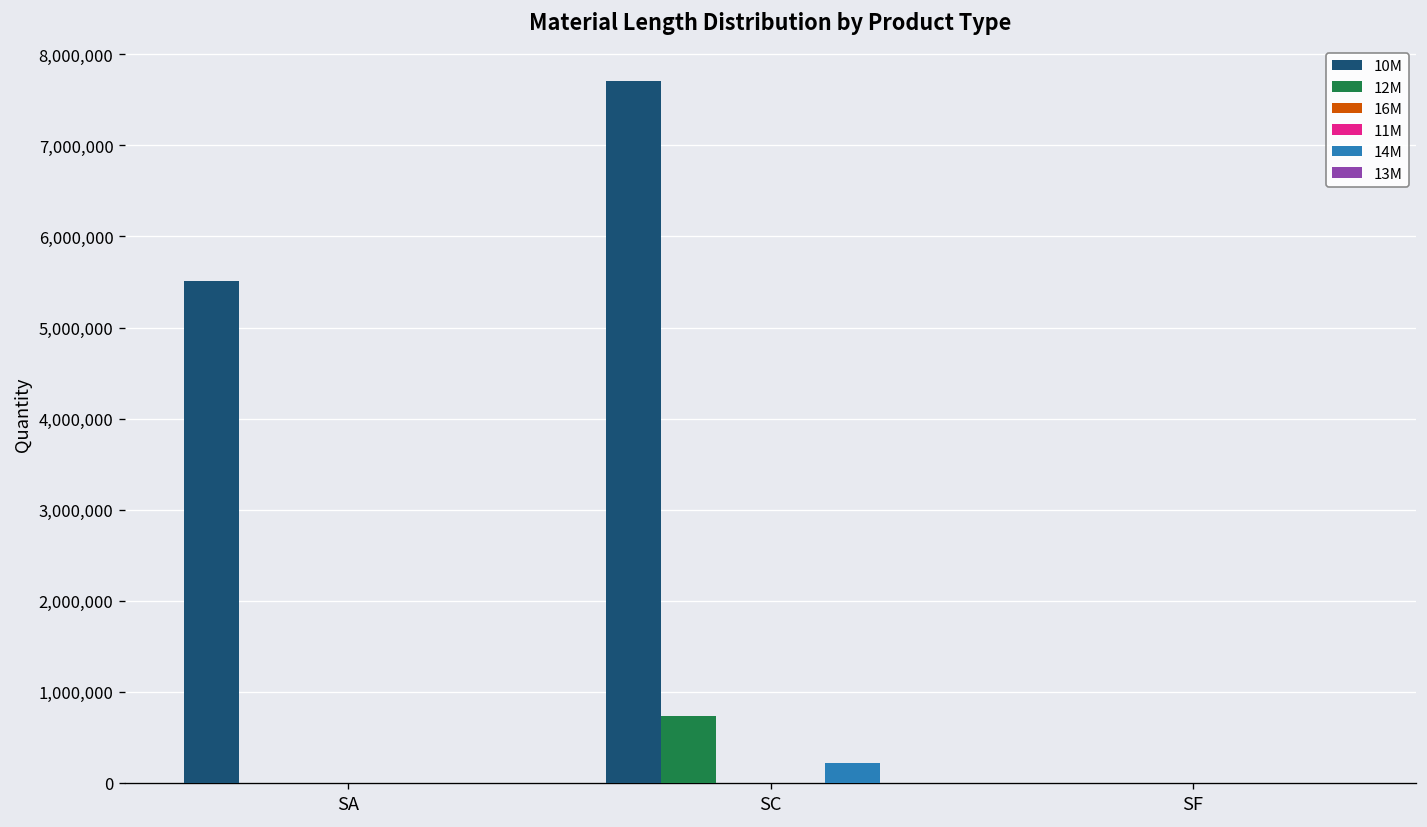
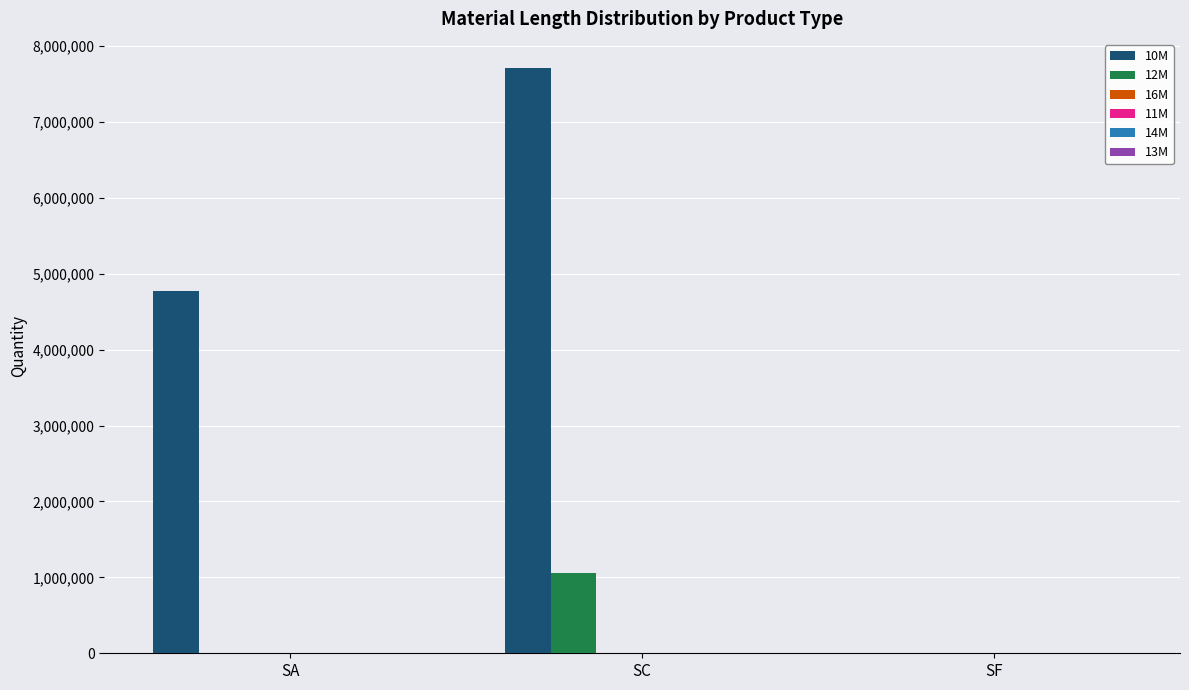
10M, SA: 5,500,000 -> 4,800,000
12M, SC: 700,000 -> 1,100,000
14M, SC: 200,000 -> 0
